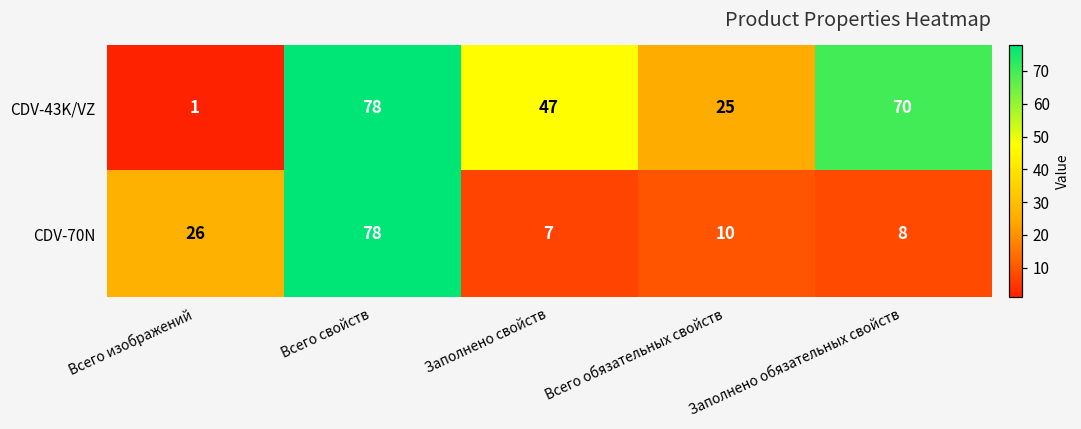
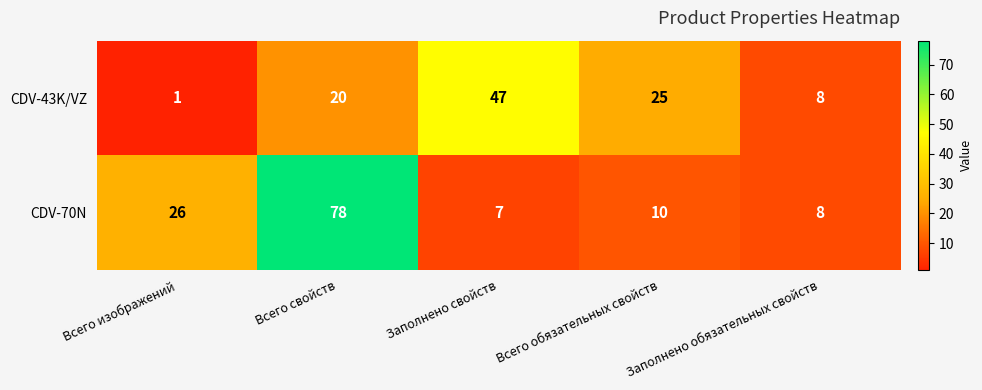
CDV-43K/VZ, Всего свойств: 78 -> 20
CDV-43K/VZ, Заполнено обязательных свойств: 70 -> 8
